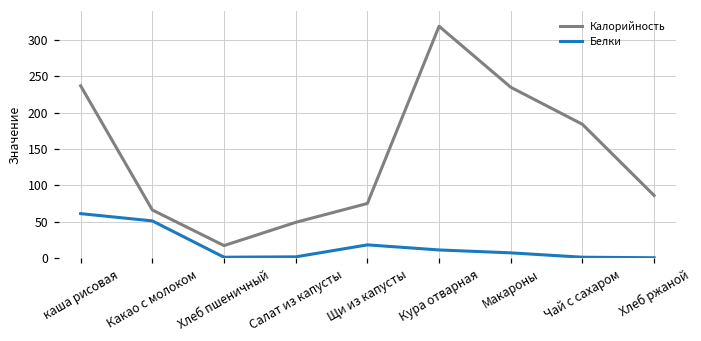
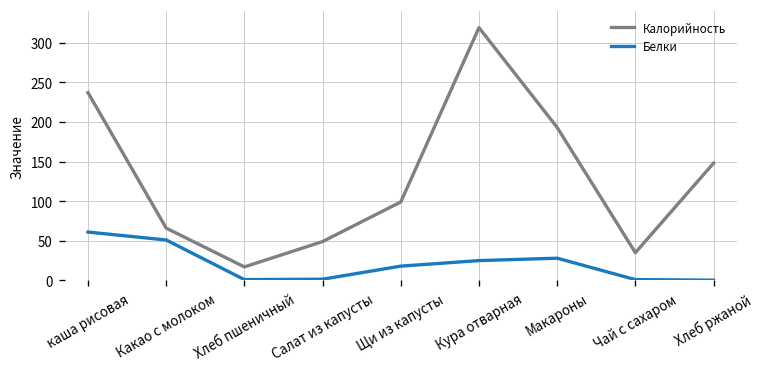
Калорийность, Щи из капусты: 80 -> 100
Белки, Кура отварная: 10 -> 30
Калорийность, Макароны: 240 -> 190
Белки, Макароны: 10 -> 30
Калорийность, Чай с сахаром: 180 -> 40
Калорийность, Хлеб ржаной: 90 -> 150
